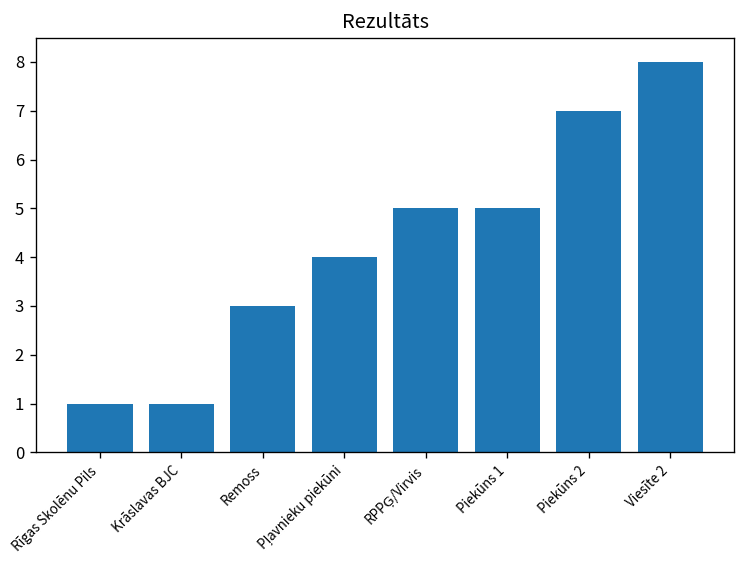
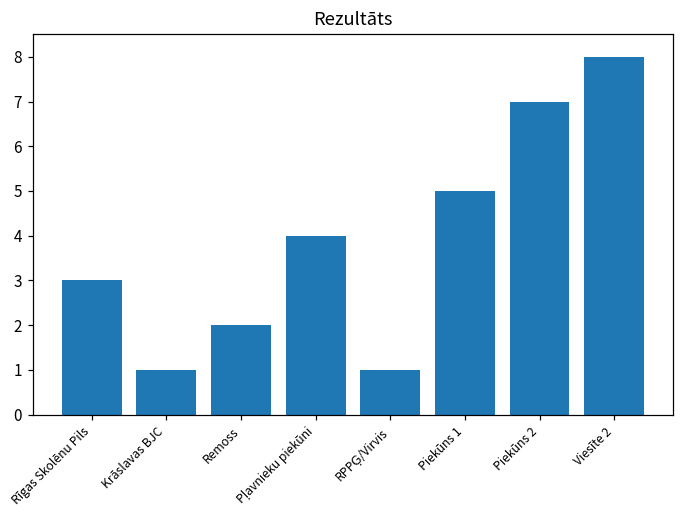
Rīgas Skolēnu Pils: 1 -> 3
Remoss: 3 -> 2
RPPĢ/Virvis: 5 -> 1
